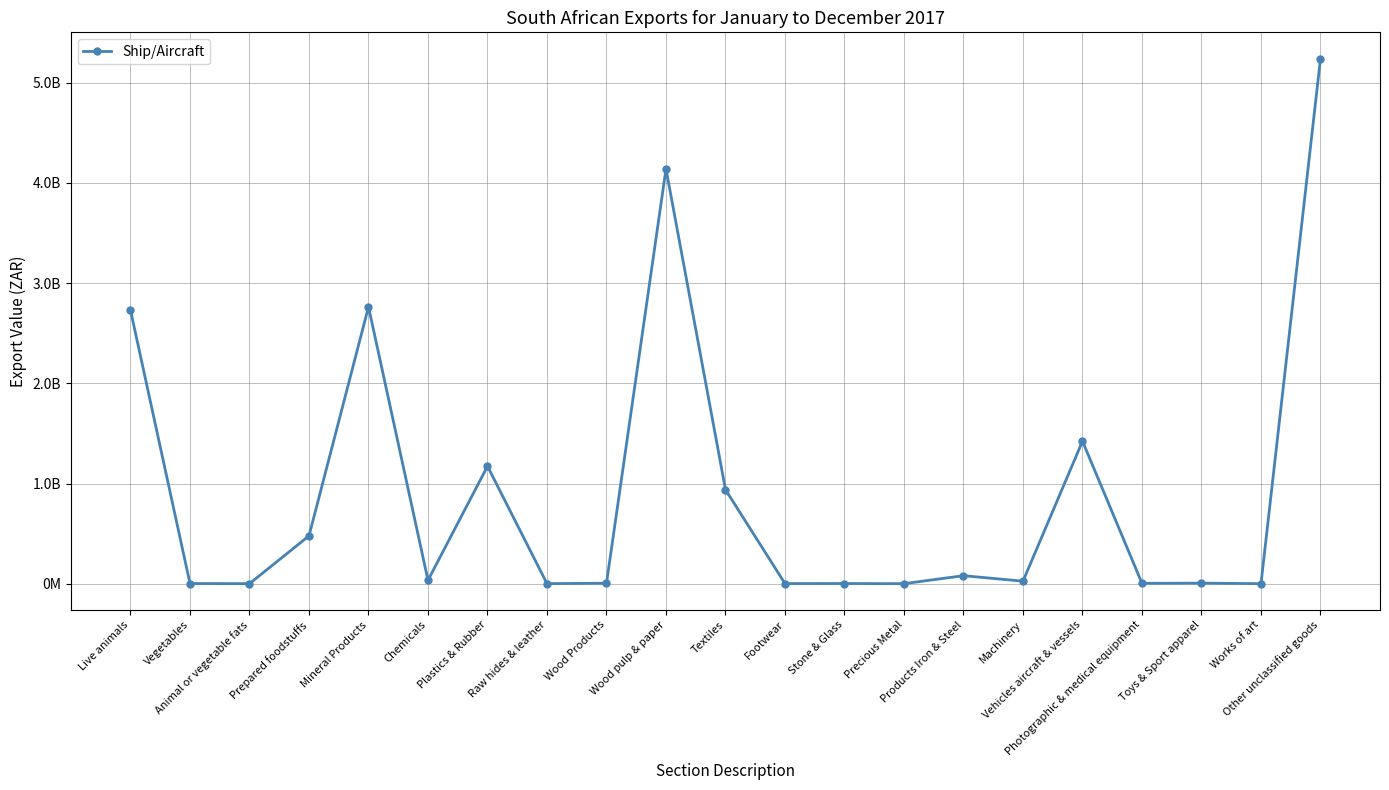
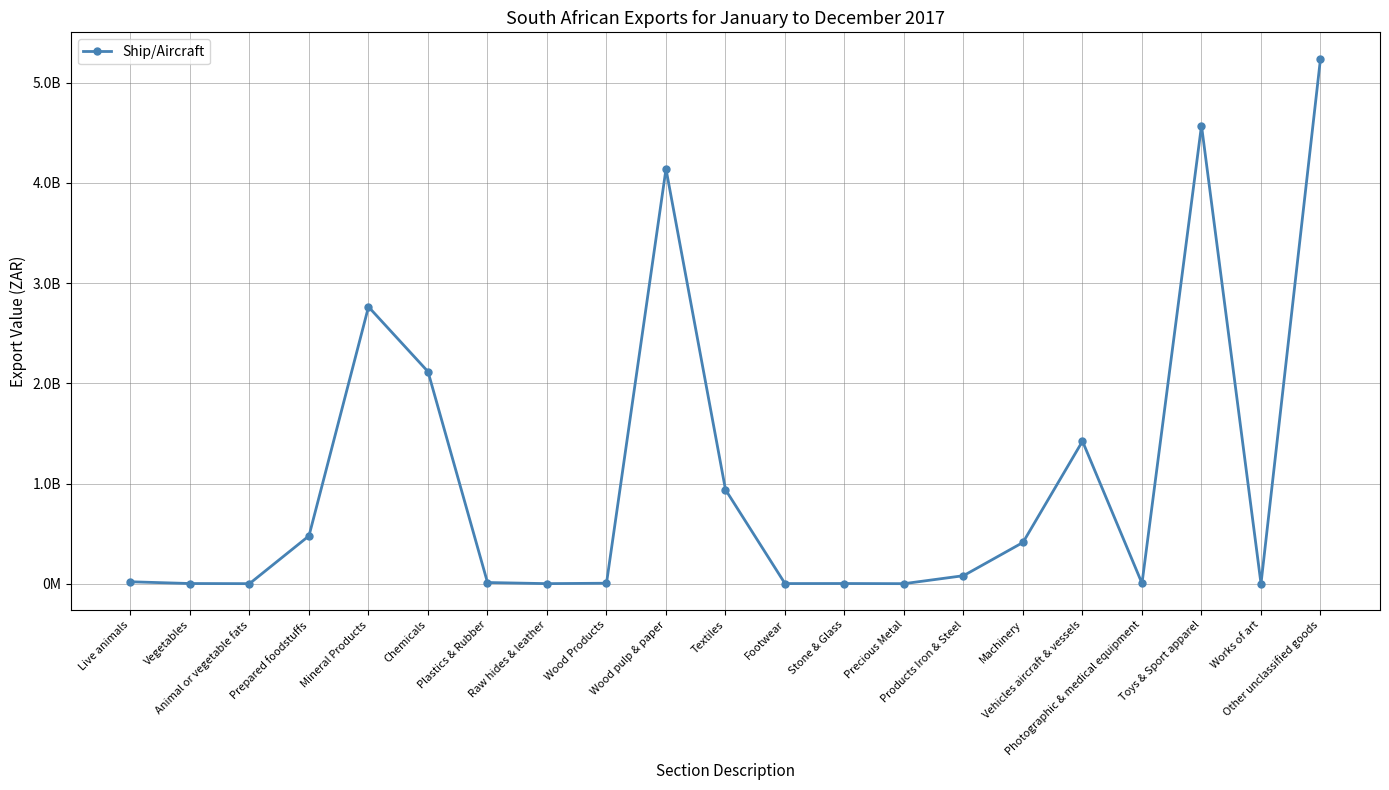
Live animals: 2730000000 -> 20000000
Chemicals: 30000000 -> 2120000000
Plastics & Rubber: 1170000000 -> 10000000
Machinery: 20000000 -> 410000000
Toys & Sport apparel: 10000000 -> 4570000000
